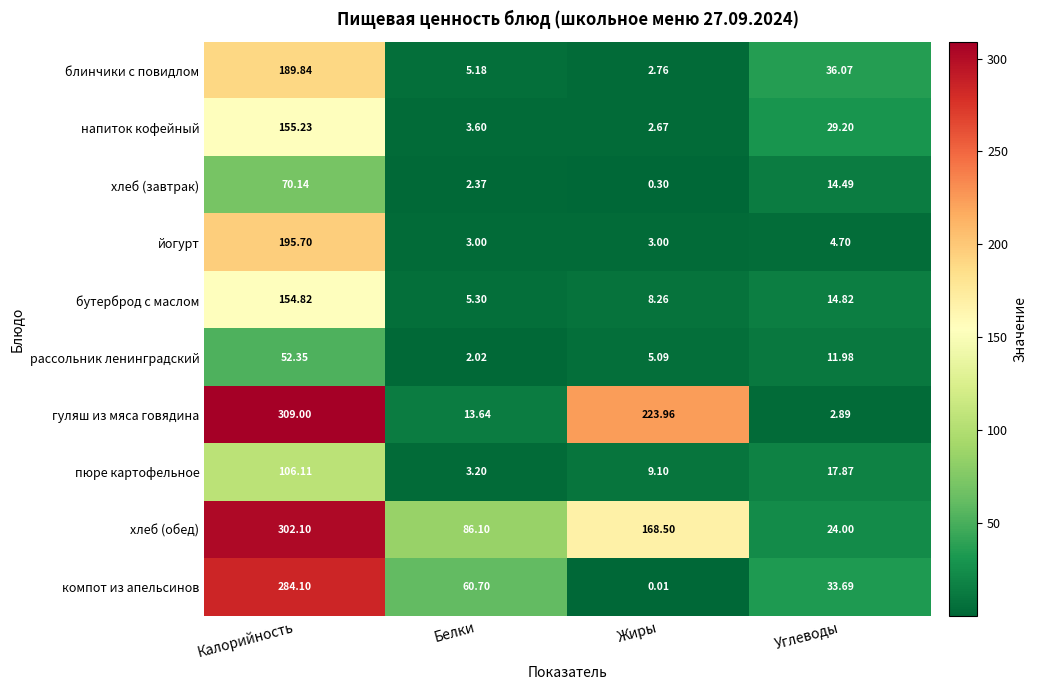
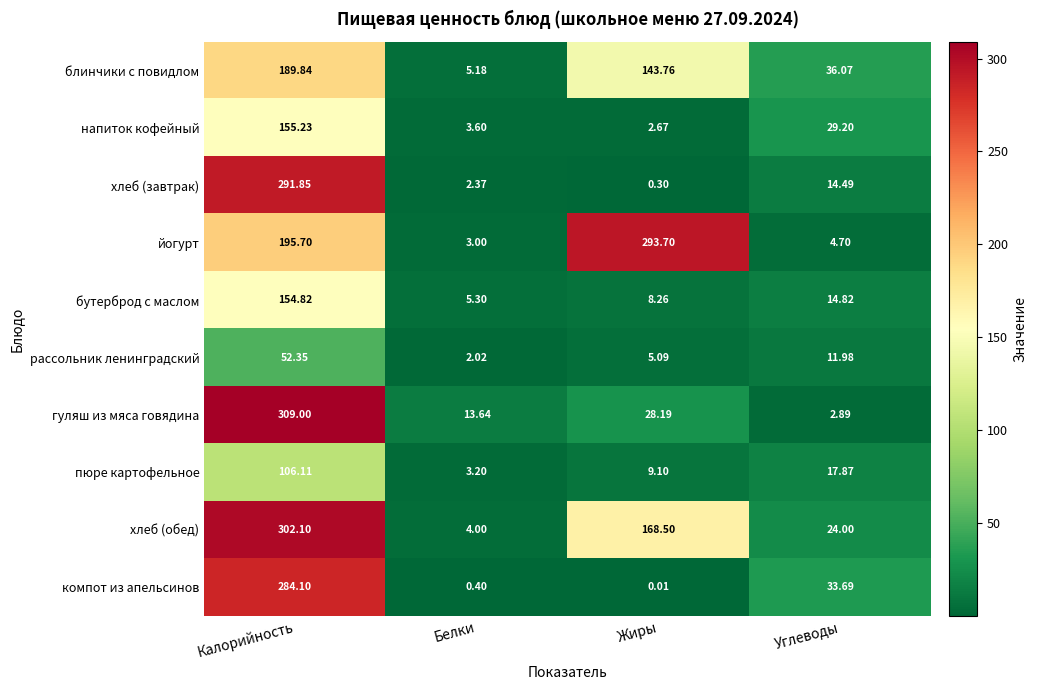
блинчики с повидлом, Жиры: 2.76 -> 143.76
хлеб (завтрак), Калорийность: 70.14 -> 291.85
йогурт, Жиры: 3.00 -> 293.70
гуляш из мяса говядина, Жиры: 223.96 -> 28.19
хлеб (обед), Белки: 86.10 -> 4.00
компот из апельсинов, Белки: 60.70 -> 0.40
